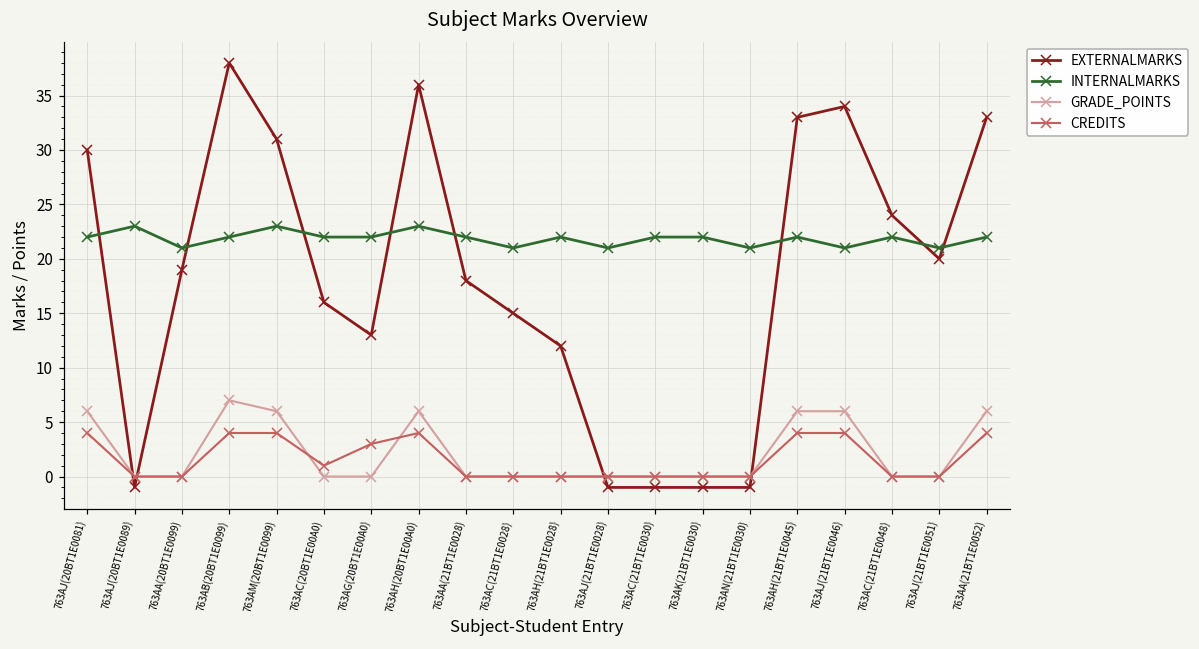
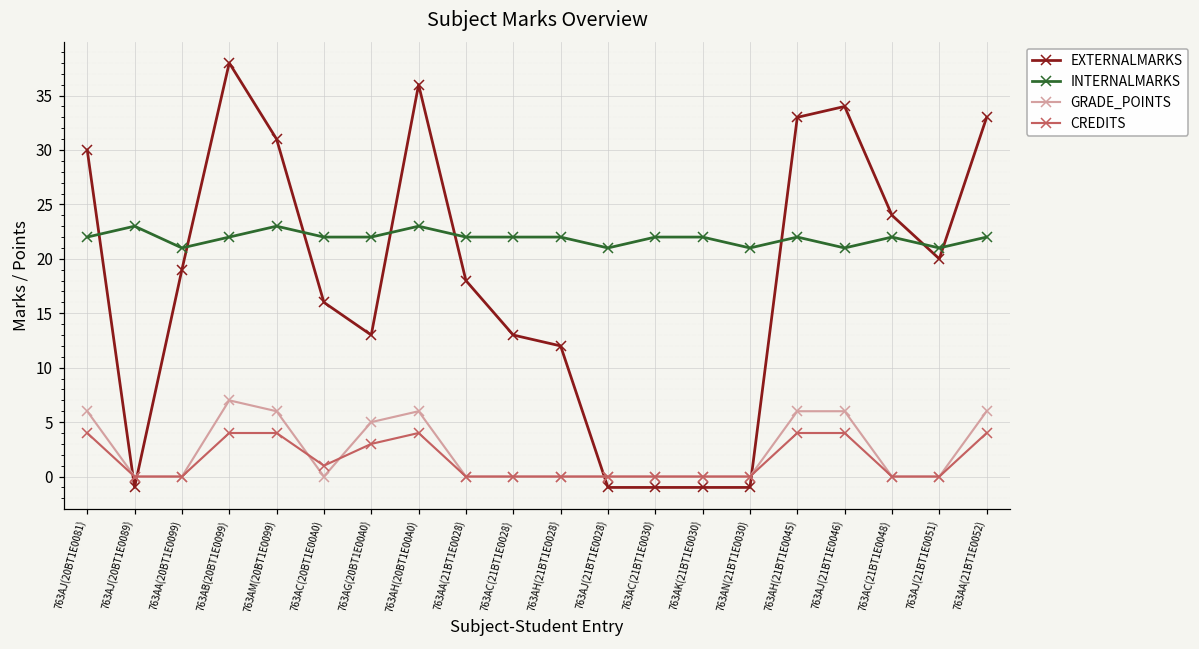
GRADE_POINTS, 763AG(20BT1E00A0): 0 -> 5
EXTERNALMARKS, 763AC(21BT1E0028): 15 -> 13
INTERNALMARKS, 763AC(21BT1E0028): 21 -> 22
